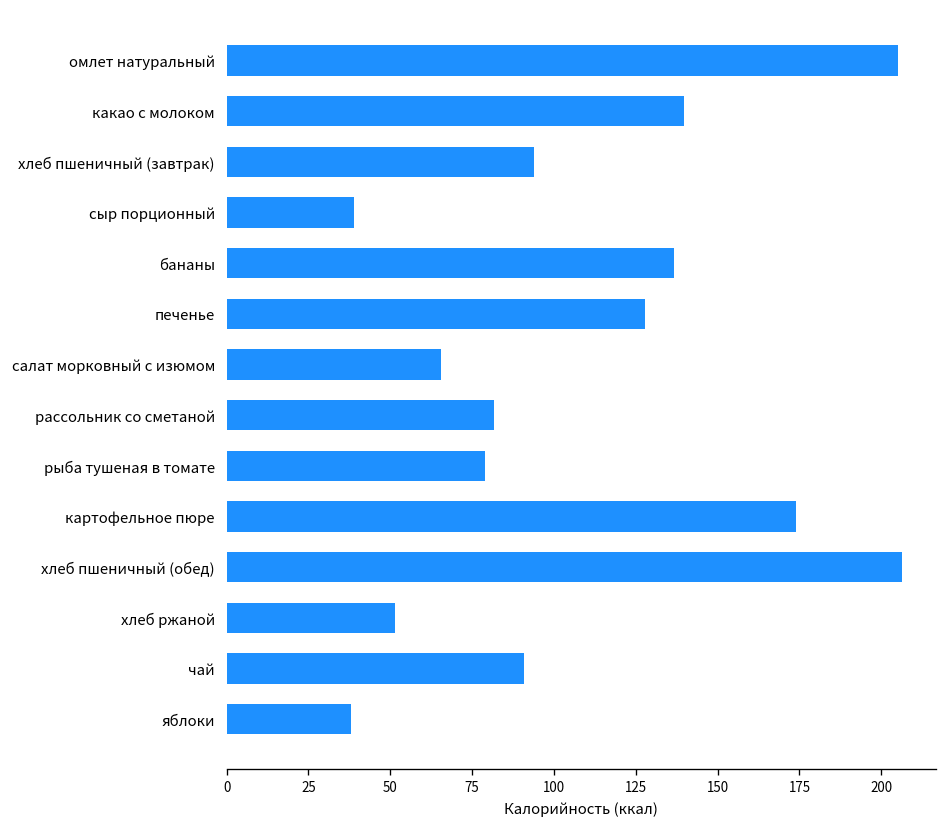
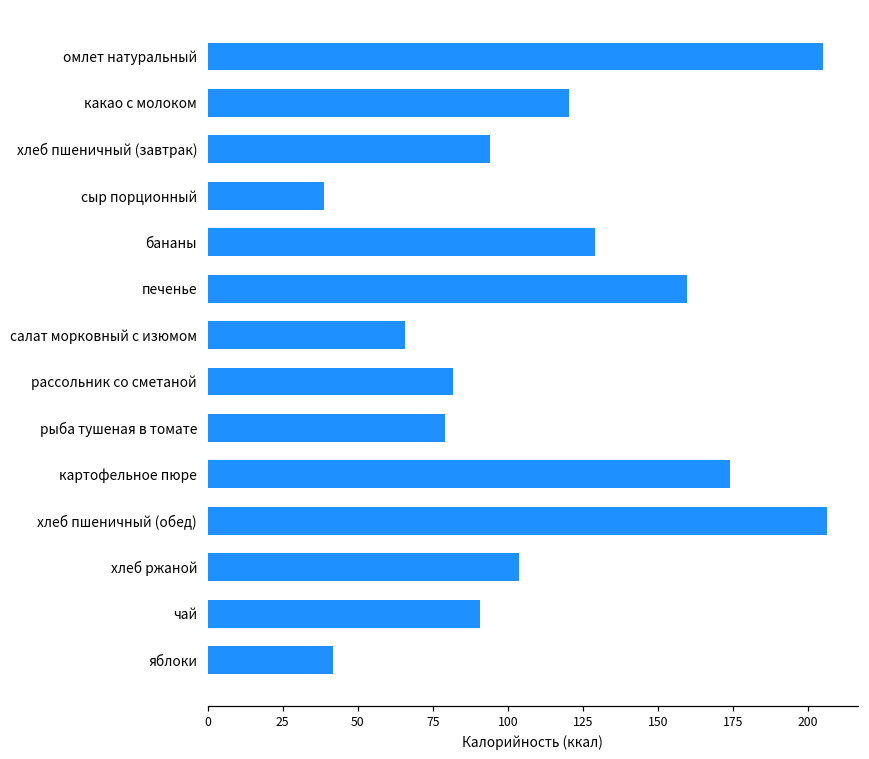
какао с молоком: 140 -> 121
бананы: 137 -> 129
печенье: 128 -> 160
хлеб ржаной: 51 -> 104
яблоки: 38 -> 42
